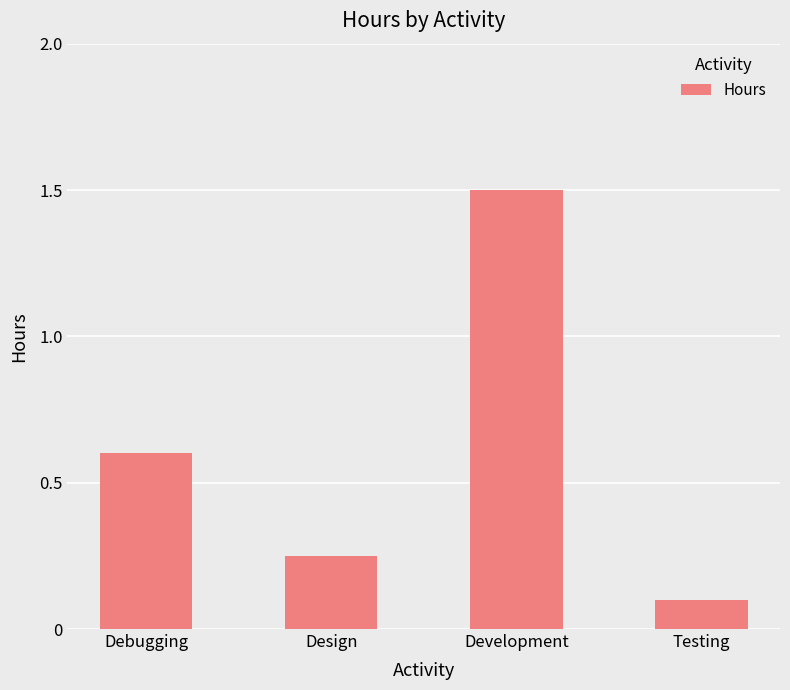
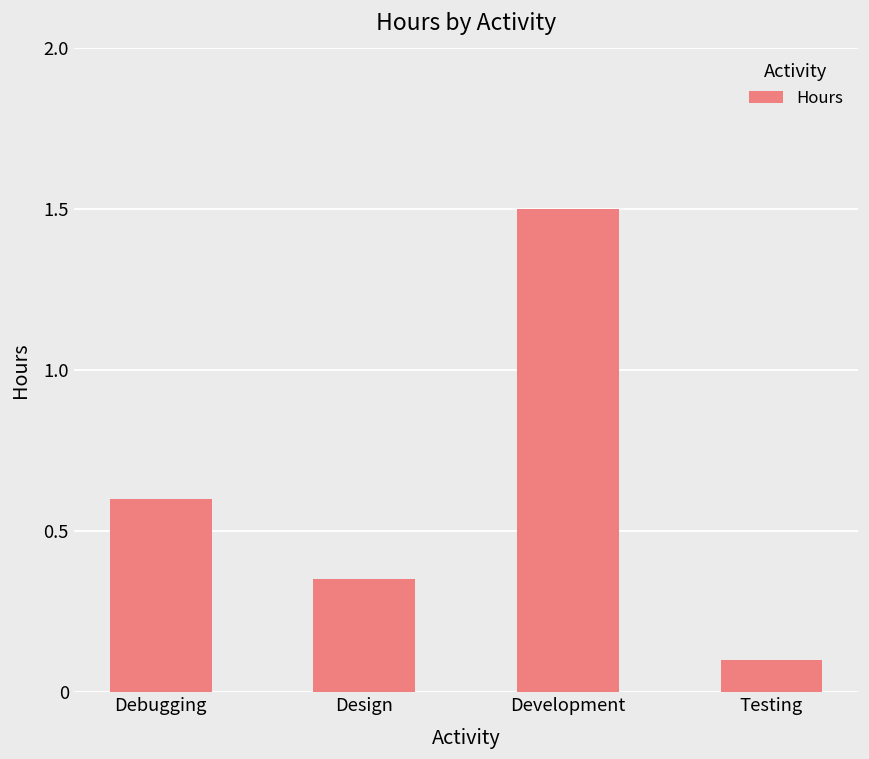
Design: 0.25 -> 0.35
